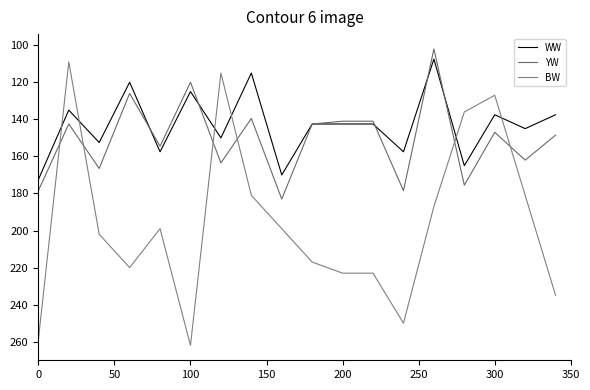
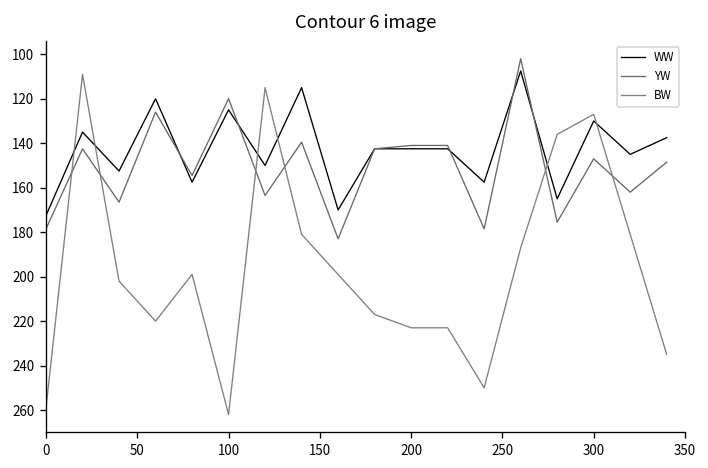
WW, 300: 138 -> 130
